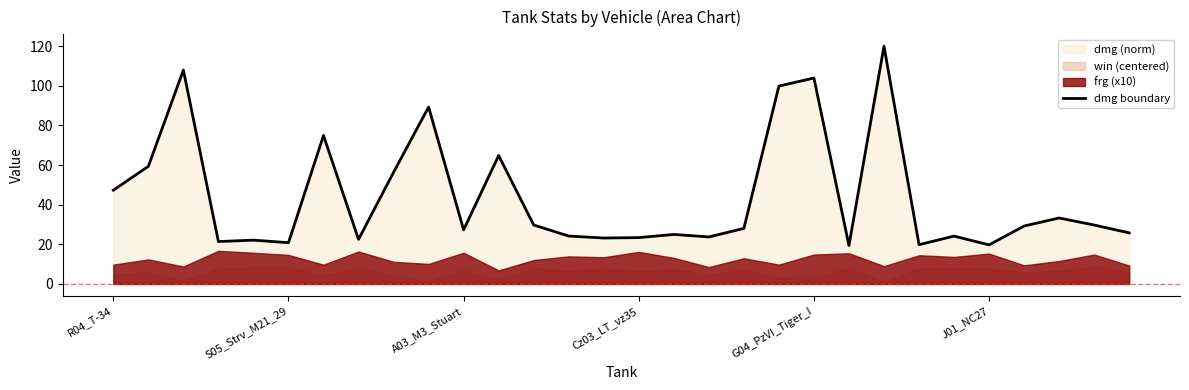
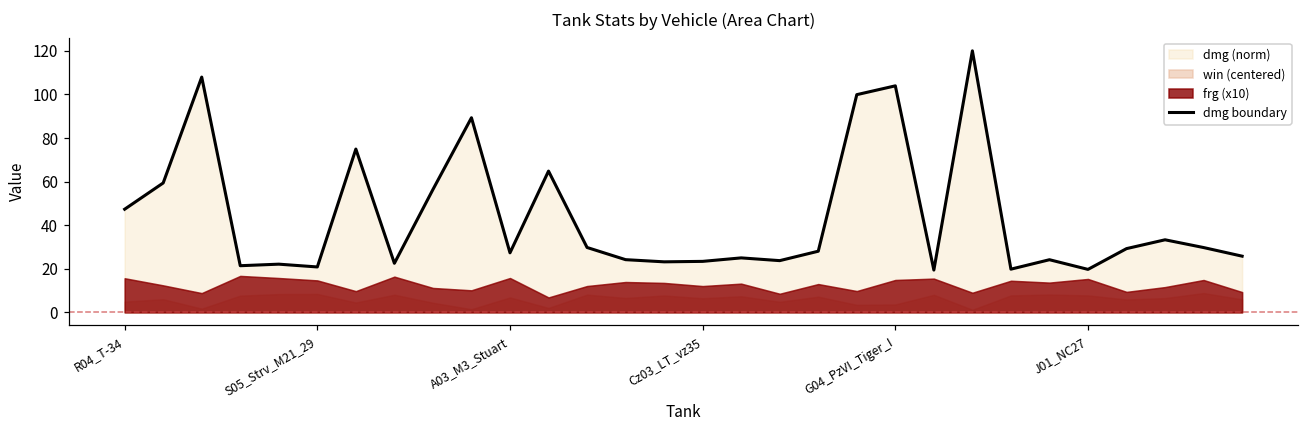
frg (x10), R04_T-34: 10 -> 16
frg (x10), Cz03_LT_vz35: 16 -> 12
